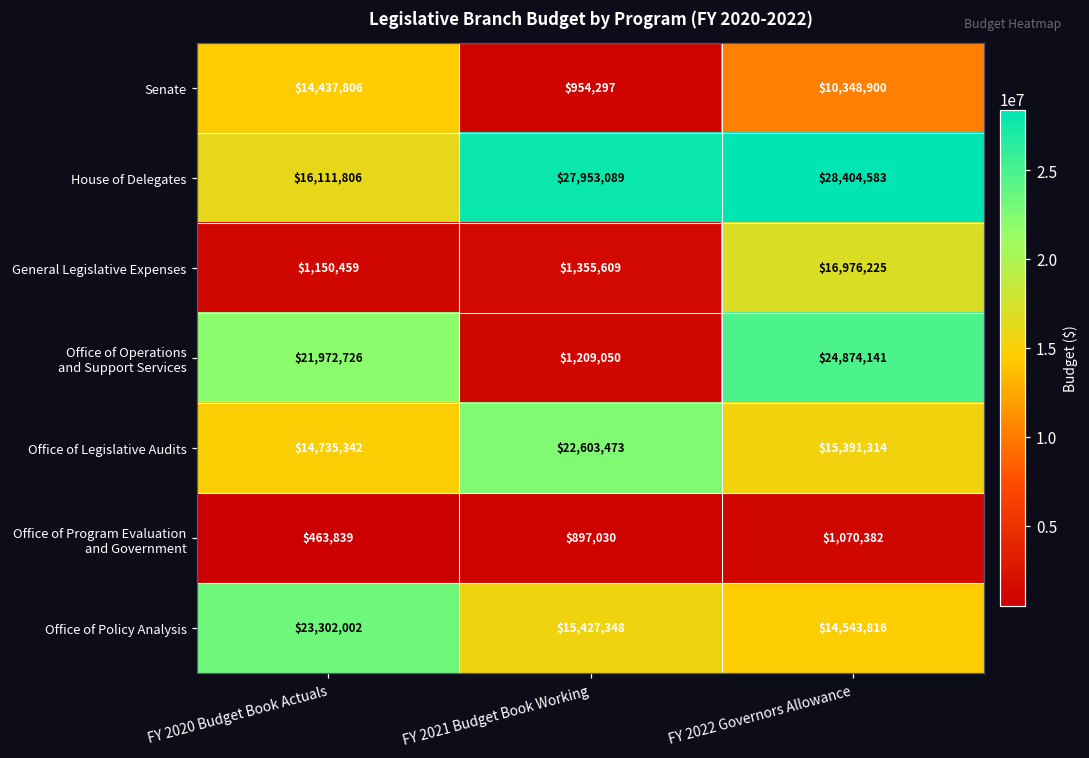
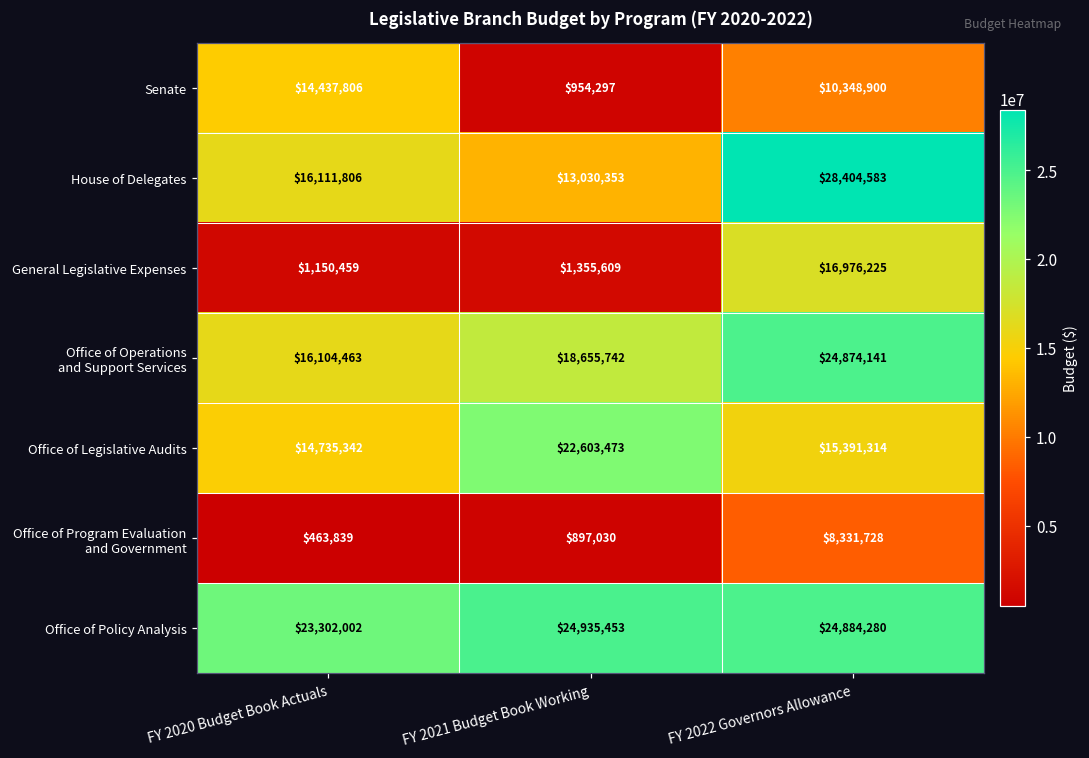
House of Delegates, FY 2021 Budget Book Working: $27,953,089 -> $13,030,353
Office of Operations and Support Services, FY 2020 Budget Book Actuals: $21,972,726 -> $16,104,463
Office of Operations and Support Services, FY 2021 Budget Book Working: $1,209,050 -> $18,655,742
Office of Program Evaluation and Government, FY 2022 Governors Allowance: $1,070,382 -> $8,331,728
Office of Policy Analysis, FY 2021 Budget Book Working: $15,427,348 -> $24,935,453
Office of Policy Analysis, FY 2022 Governors Allowance: $14,543,816 -> $24,884,280
